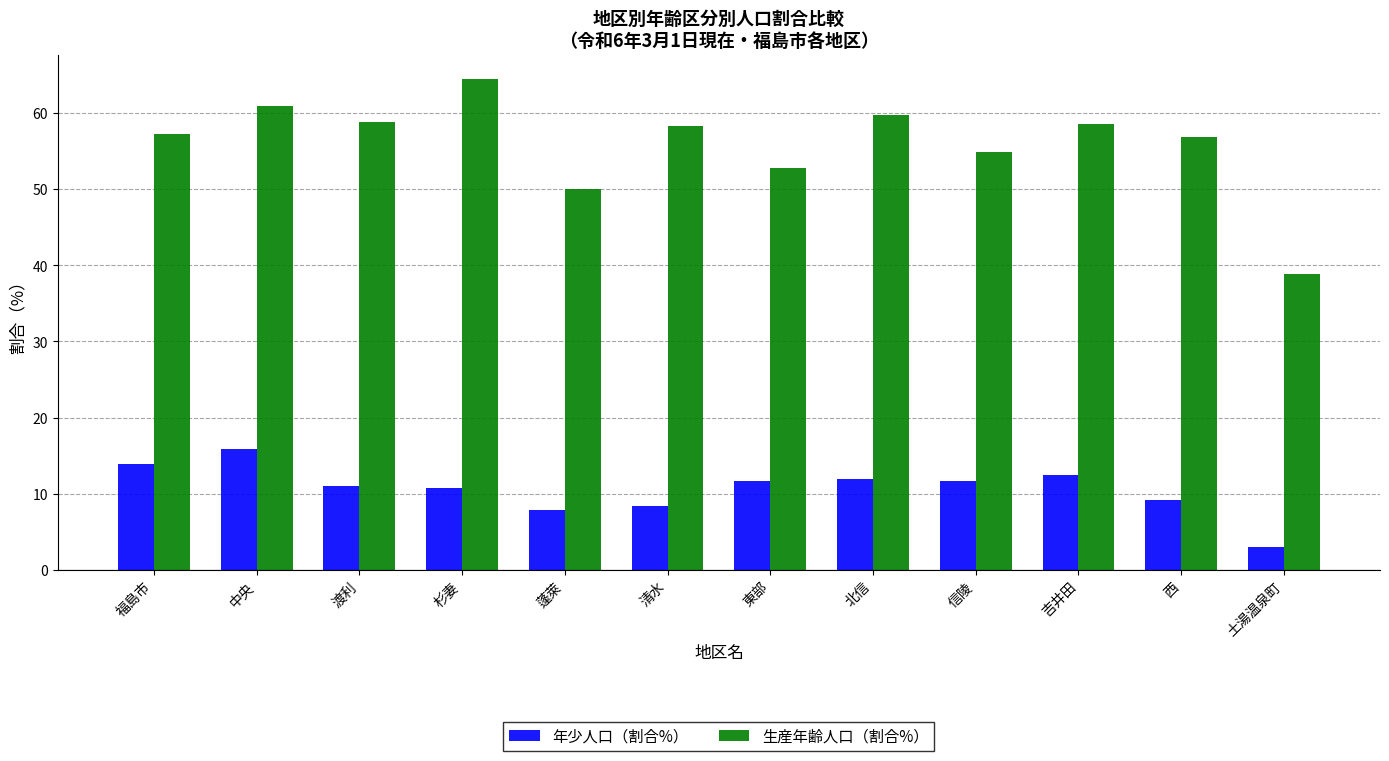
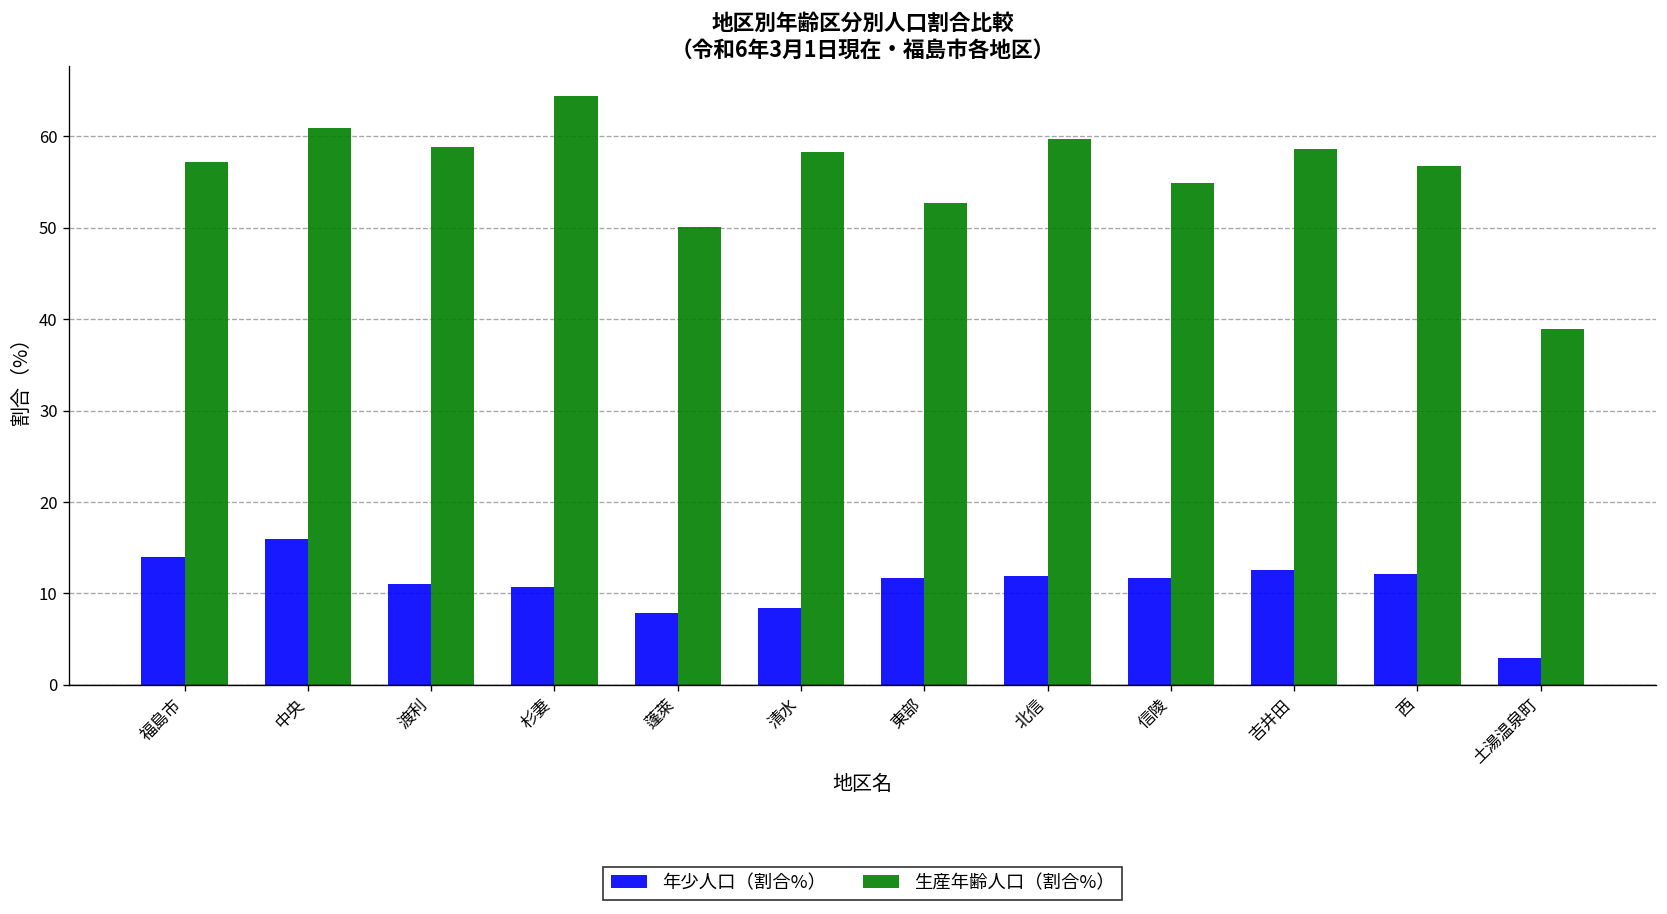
年少人口（割合%）, 西: 9 -> 12
